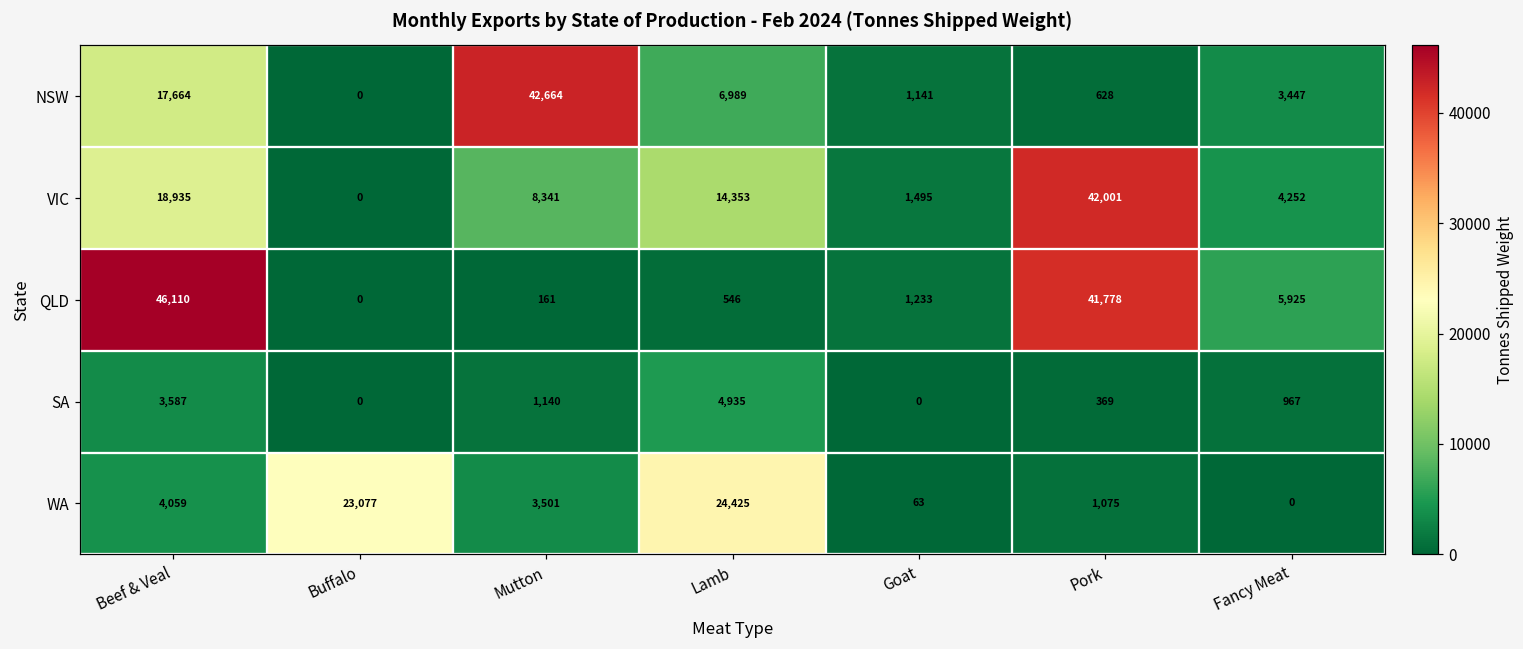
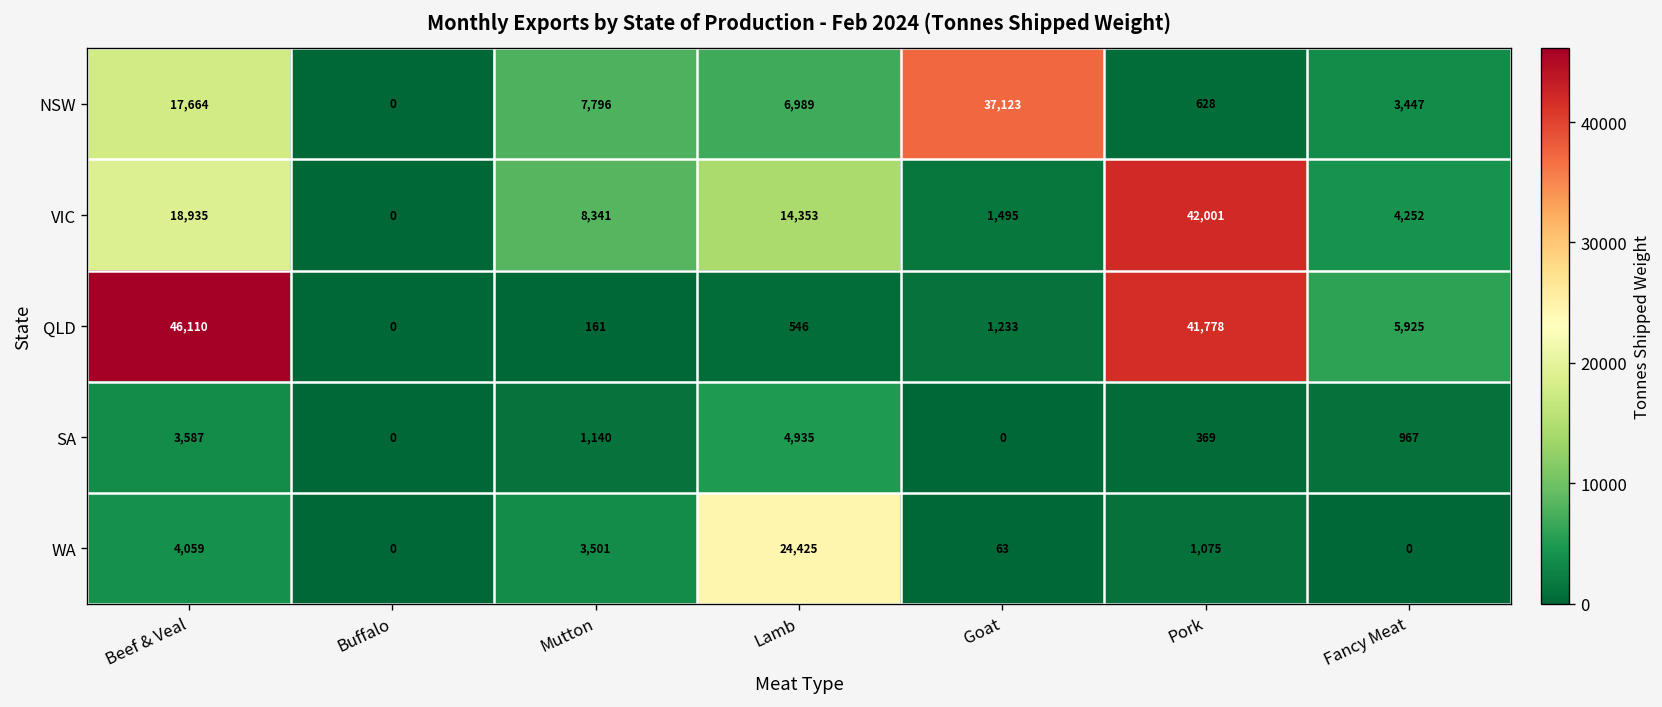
NSW, Mutton: 42,664 -> 7,796
NSW, Goat: 1,141 -> 37,123
WA, Buffalo: 23,077 -> 0
